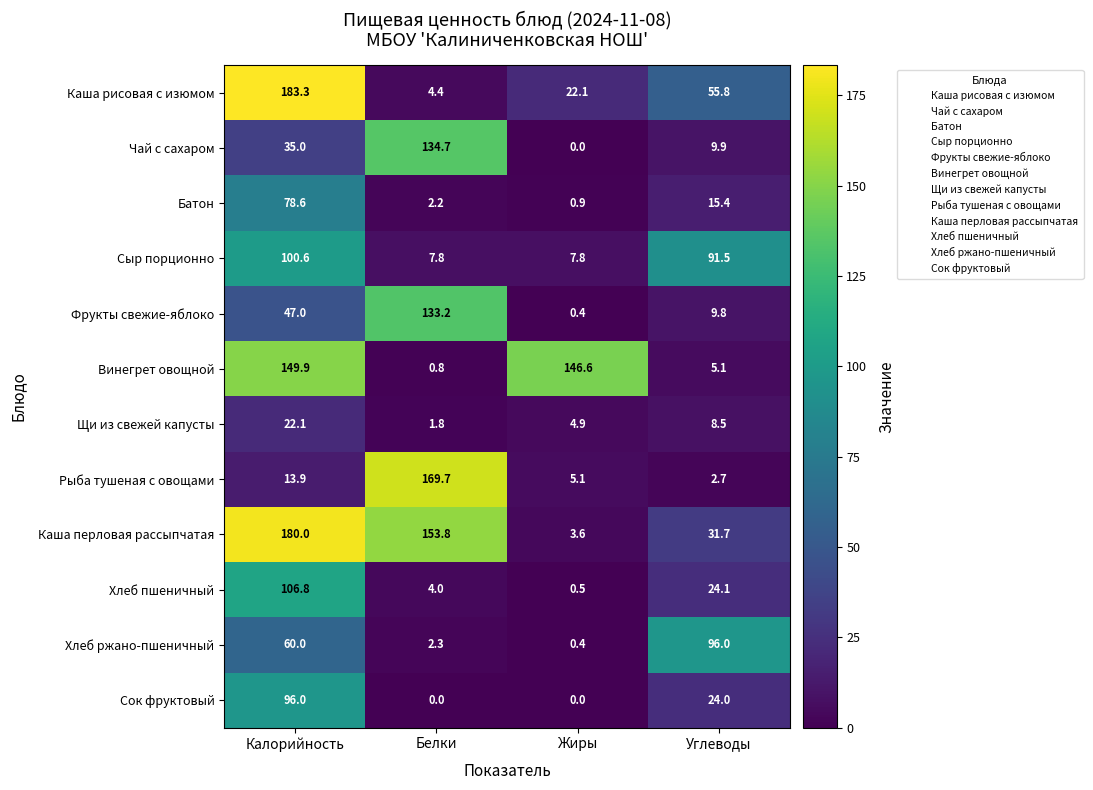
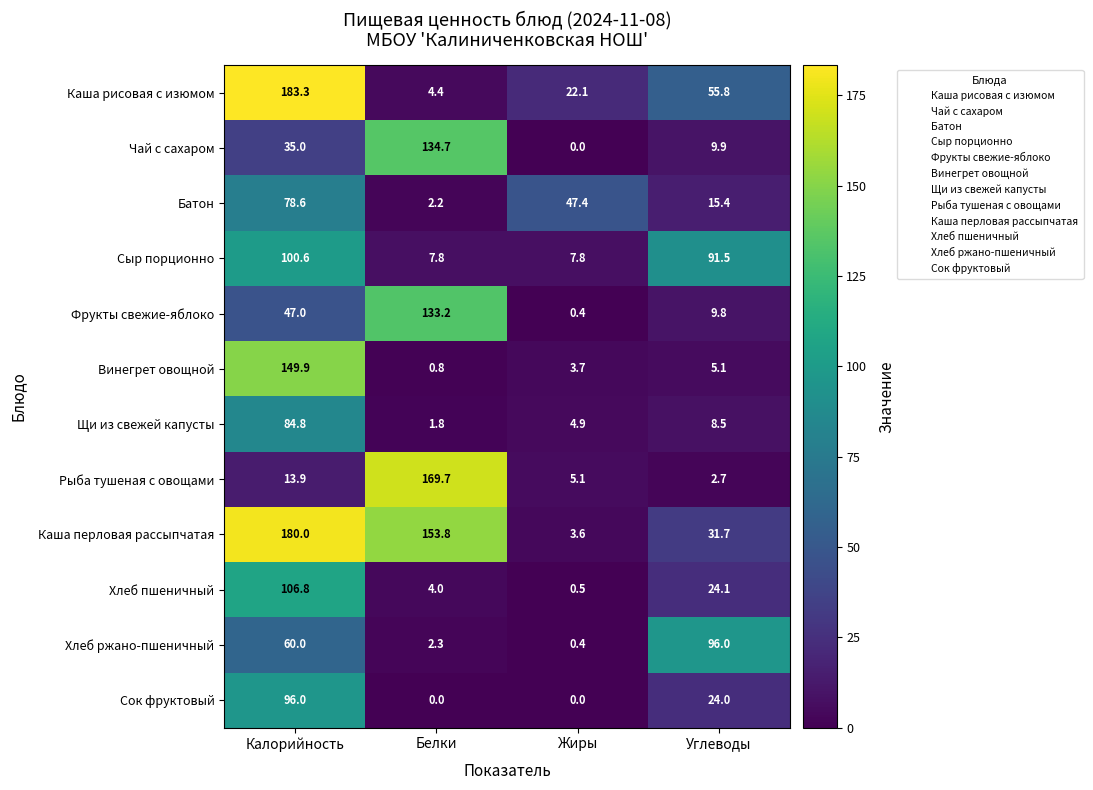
Батон, Жиры: 0.9 -> 47.4
Винегрет овощной, Жиры: 146.6 -> 3.7
Щи из свежей капусты, Калорийность: 22.1 -> 84.8
